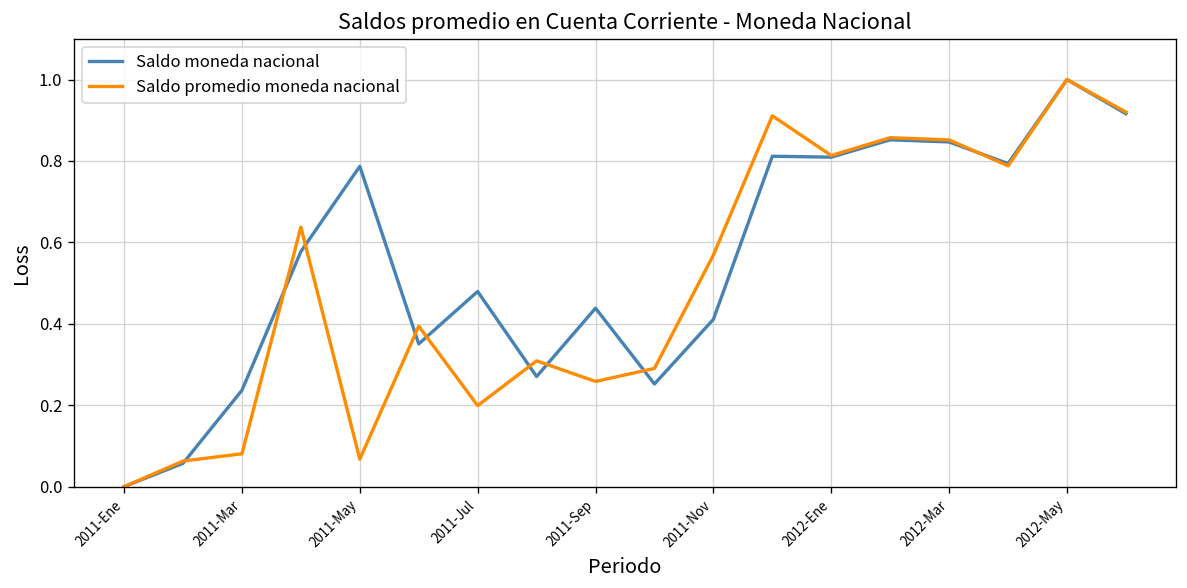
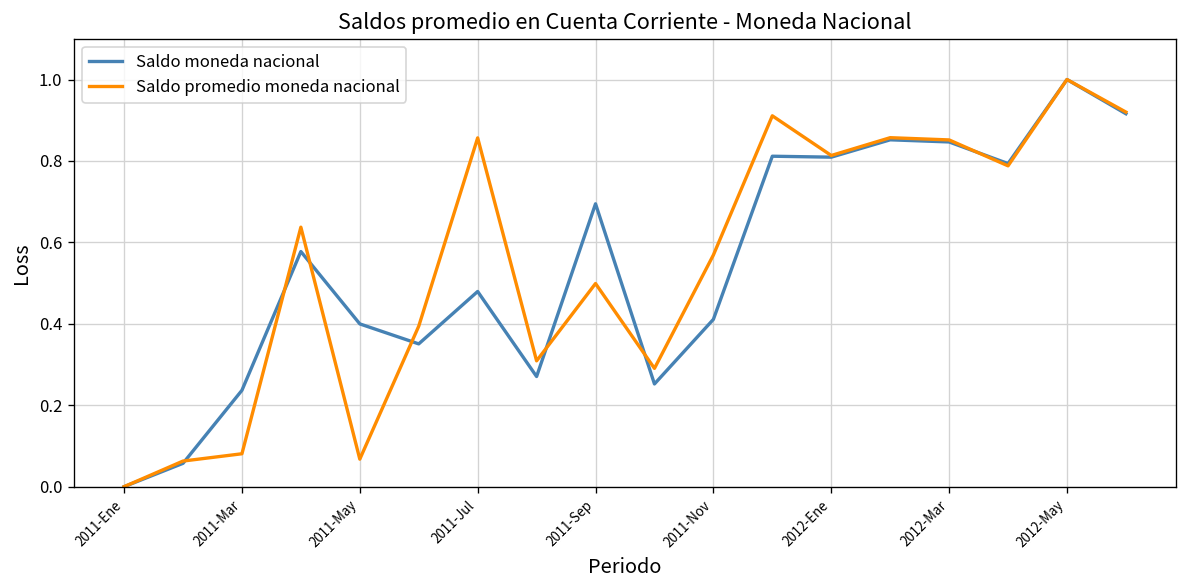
Saldo moneda nacional, 2011-May: 0.79 -> 0.40
Saldo promedio moneda nacional, 2011-Jul: 0.20 -> 0.86
Saldo moneda nacional, 2011-Sep: 0.44 -> 0.69
Saldo promedio moneda nacional, 2011-Sep: 0.26 -> 0.50
